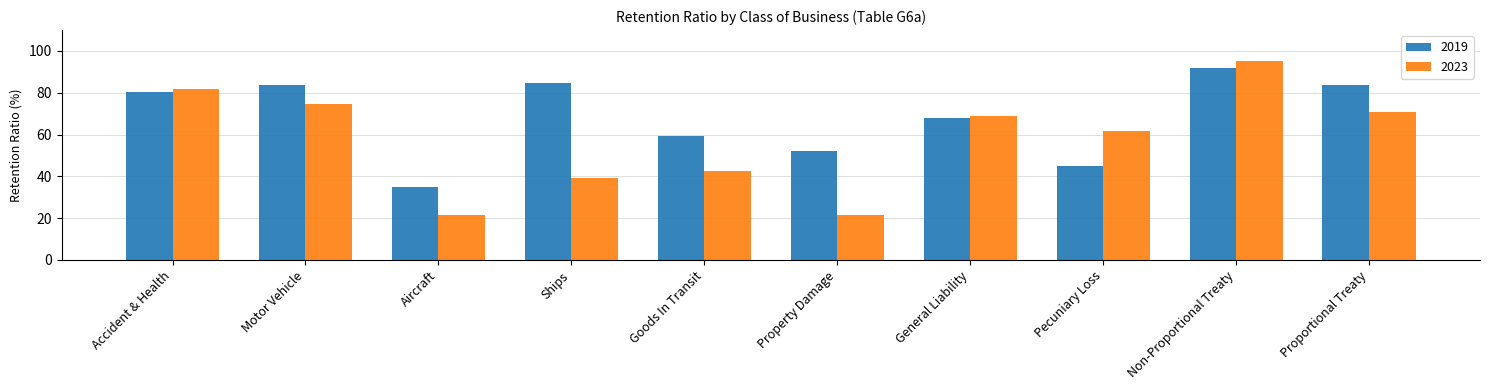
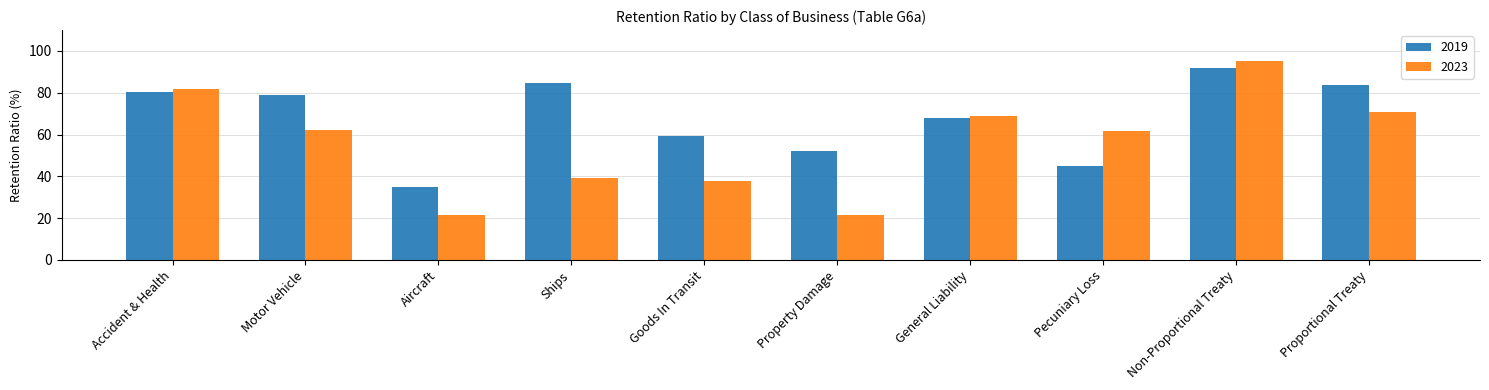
2019, Motor Vehicle: 84 -> 79
2023, Motor Vehicle: 75 -> 62
2023, Goods In Transit: 43 -> 38
